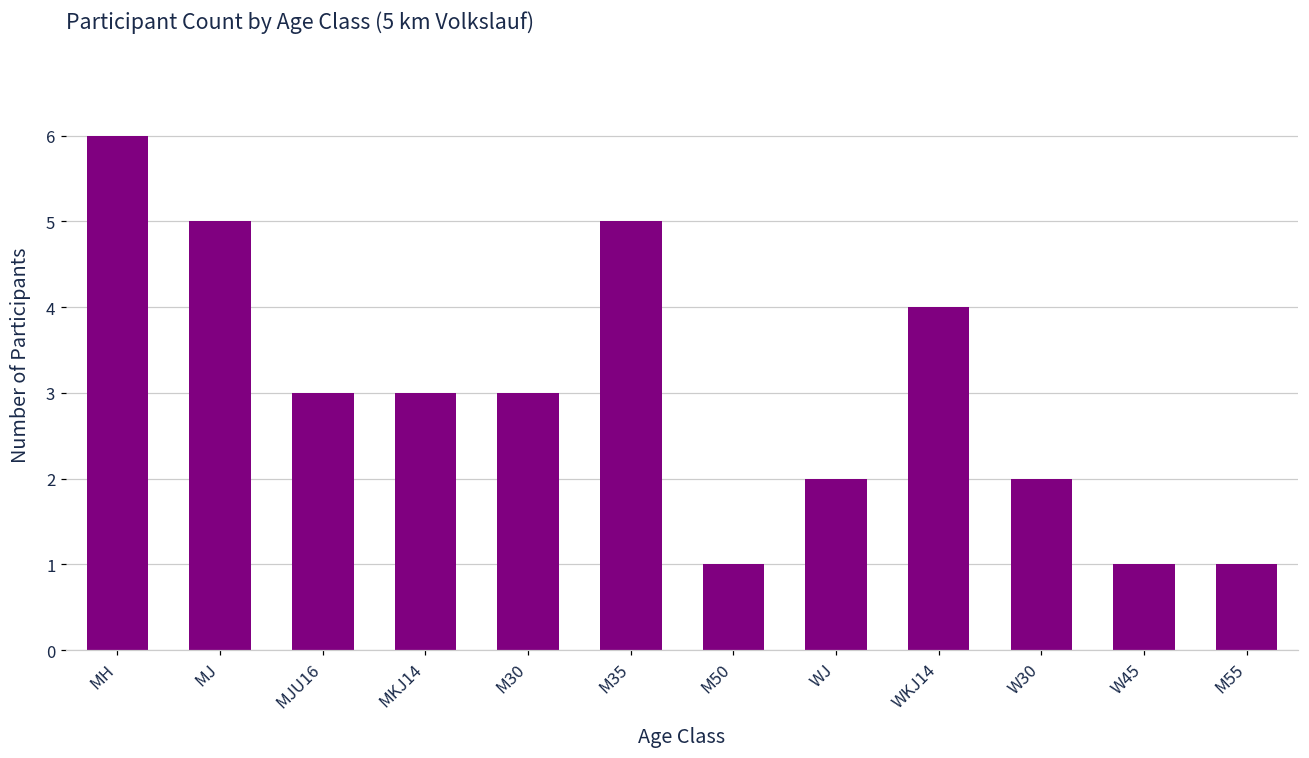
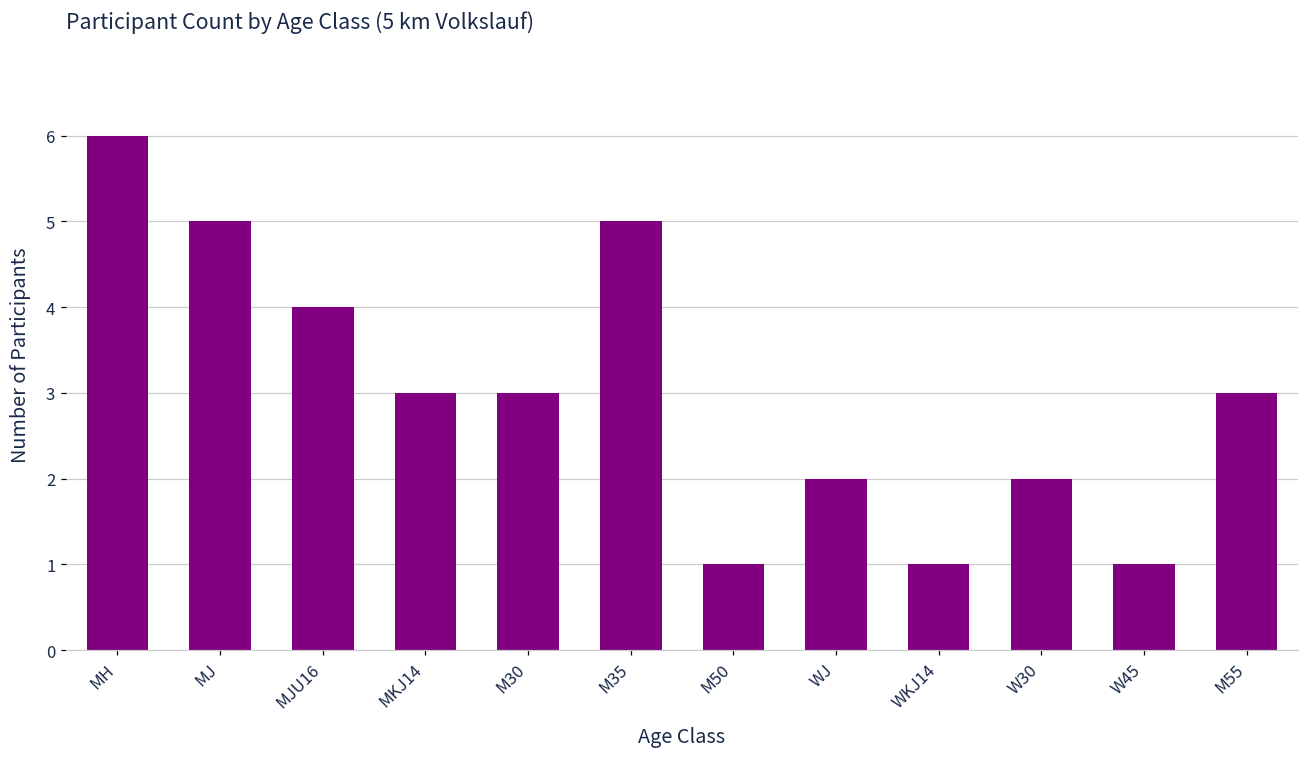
MJU16: 3 -> 4
WKJ14: 4 -> 1
M55: 1 -> 3
